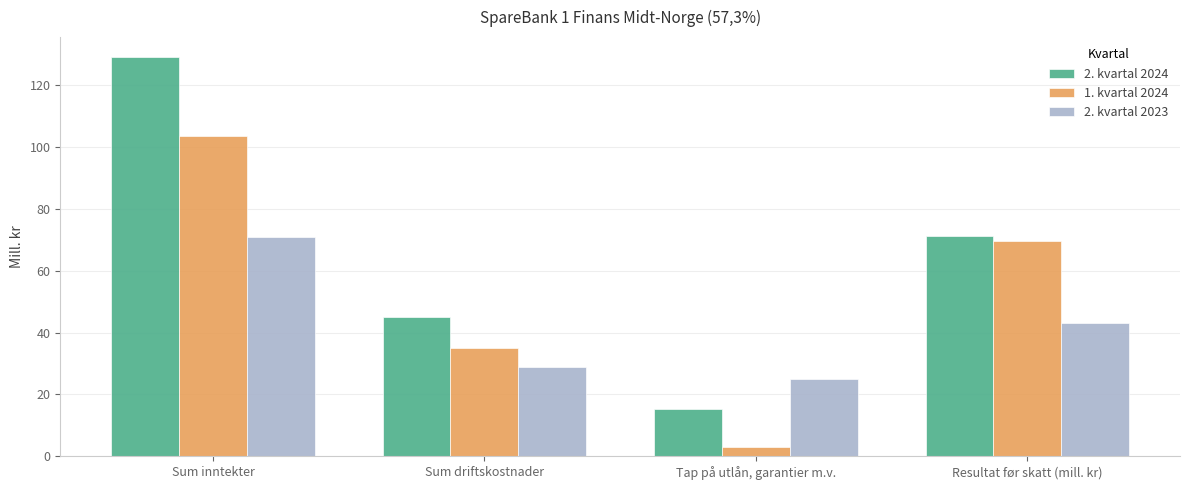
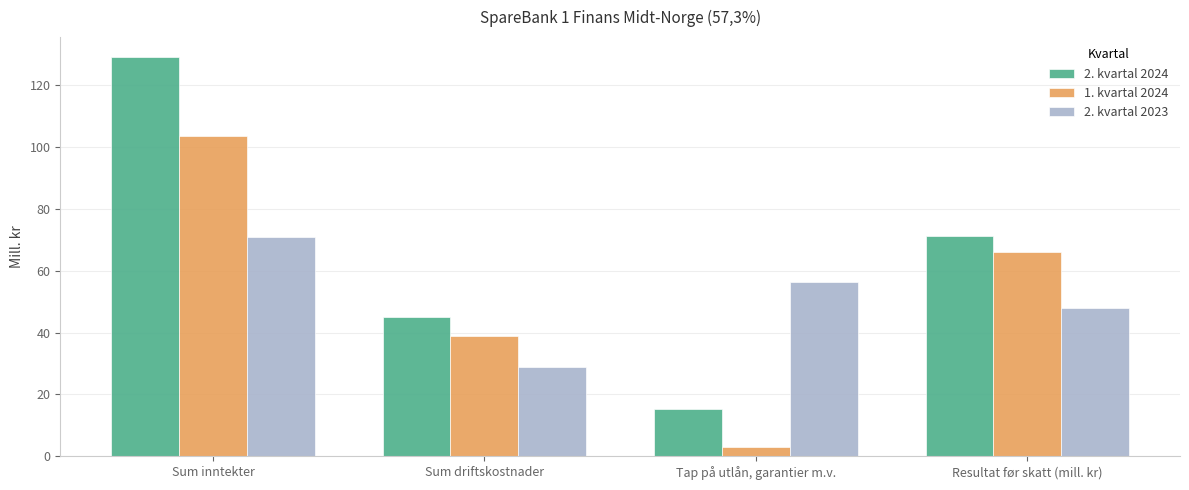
1. kvartal 2024, Sum driftskostnader: 35 -> 39
2. kvartal 2023, Tap på utlån, garantier m.v.: 25 -> 56
1. kvartal 2024, Resultat før skatt (mill. kr): 70 -> 66
2. kvartal 2023, Resultat før skatt (mill. kr): 43 -> 48
